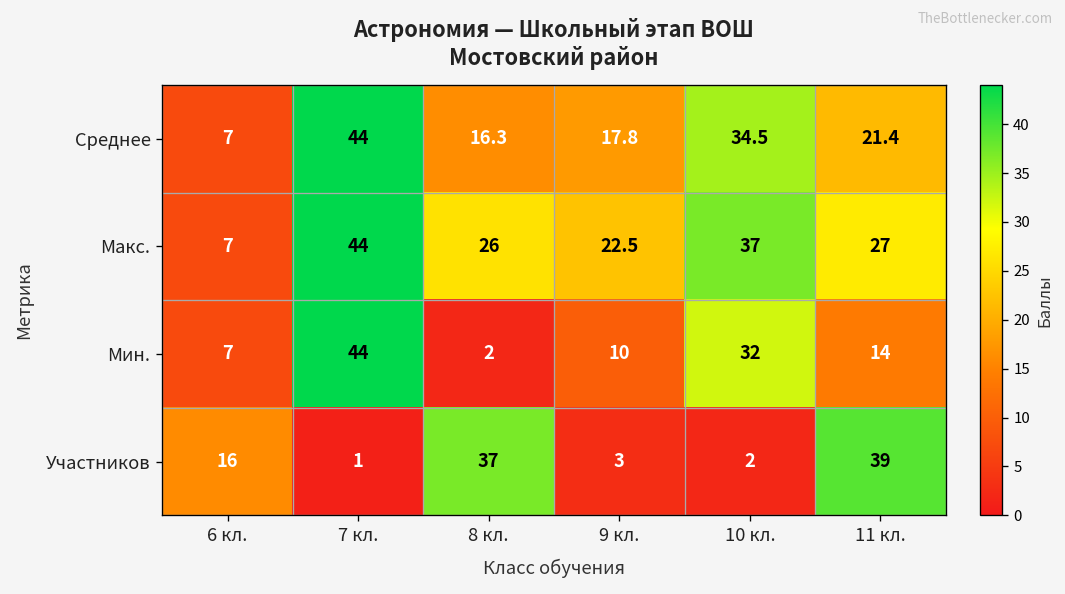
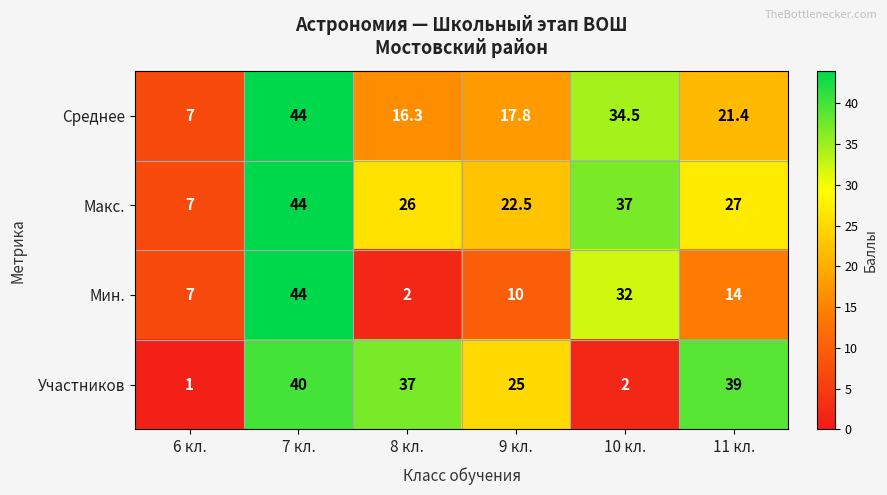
Участников, 6 кл.: 16 -> 1
Участников, 7 кл.: 1 -> 40
Участников, 9 кл.: 3 -> 25
